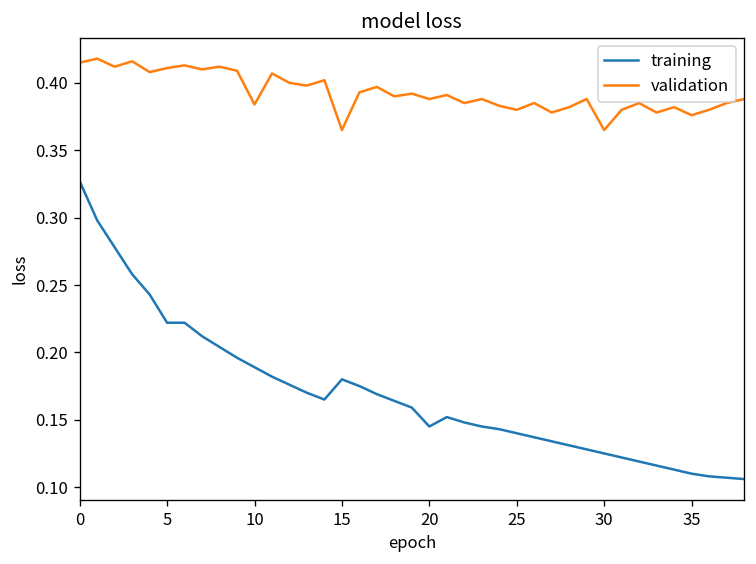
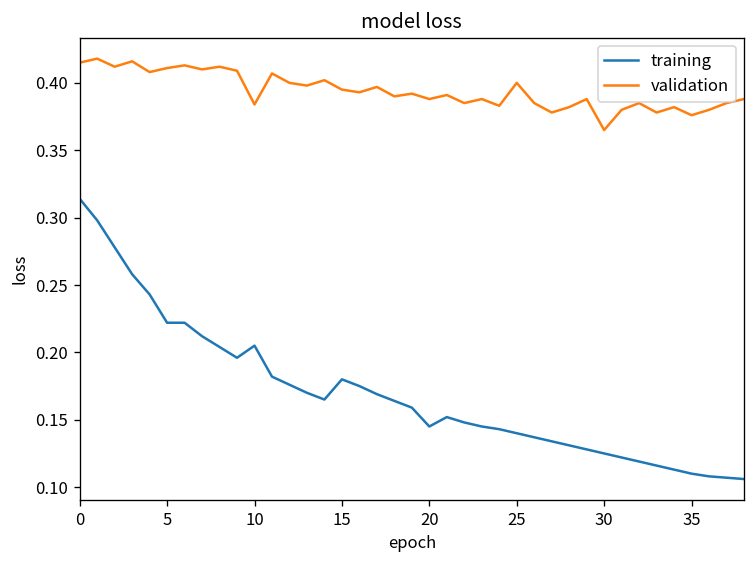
training, 0: 0.327 -> 0.314
training, 10: 0.189 -> 0.205
validation, 15: 0.365 -> 0.395
validation, 25: 0.38 -> 0.40
